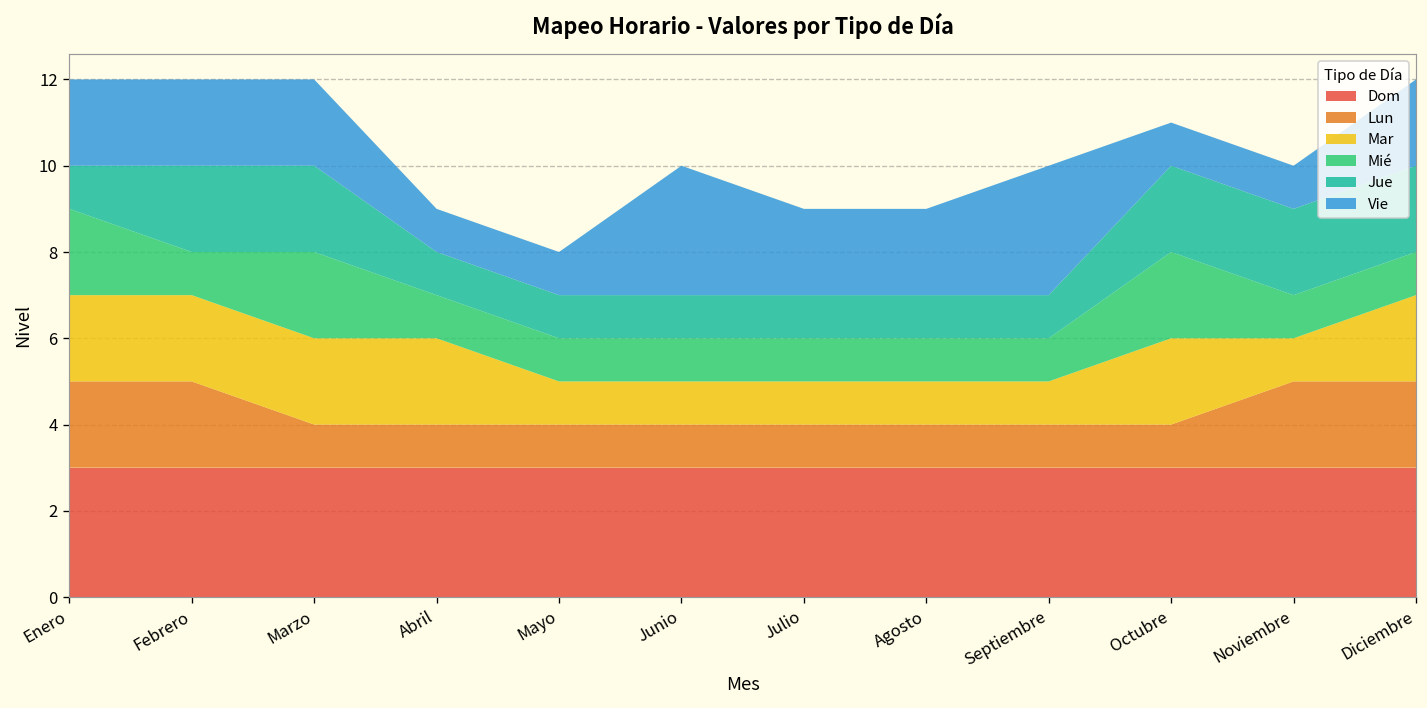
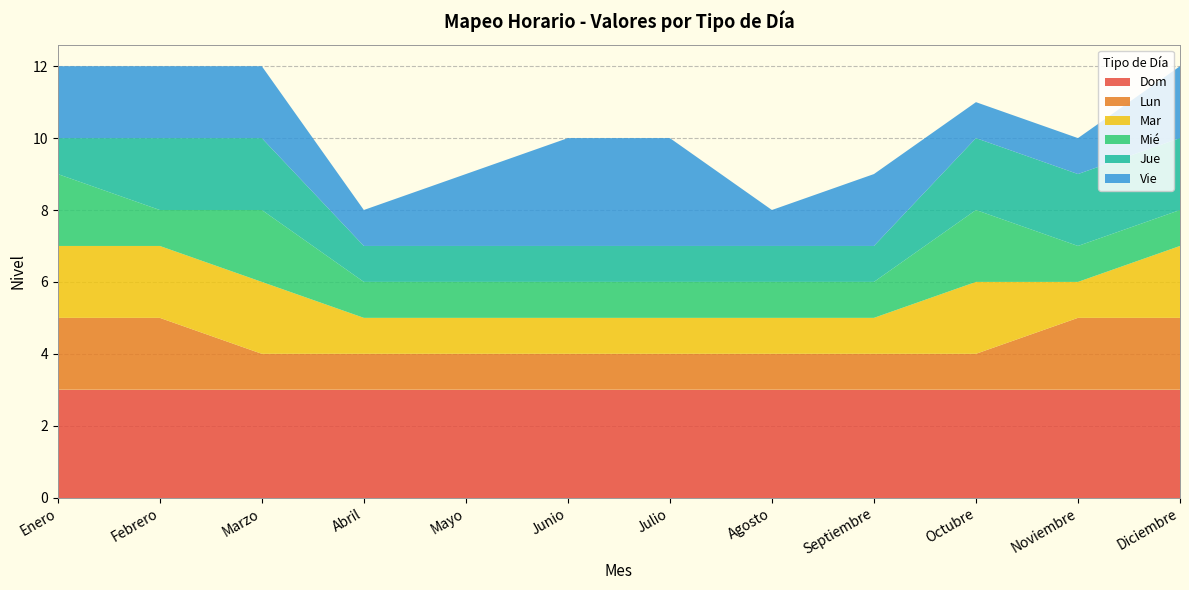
Mar, Abril: 2 -> 1
Vie, Mayo: 1 -> 2
Vie, Julio: 2 -> 3
Vie, Agosto: 2 -> 1
Vie, Septiembre: 3 -> 2
